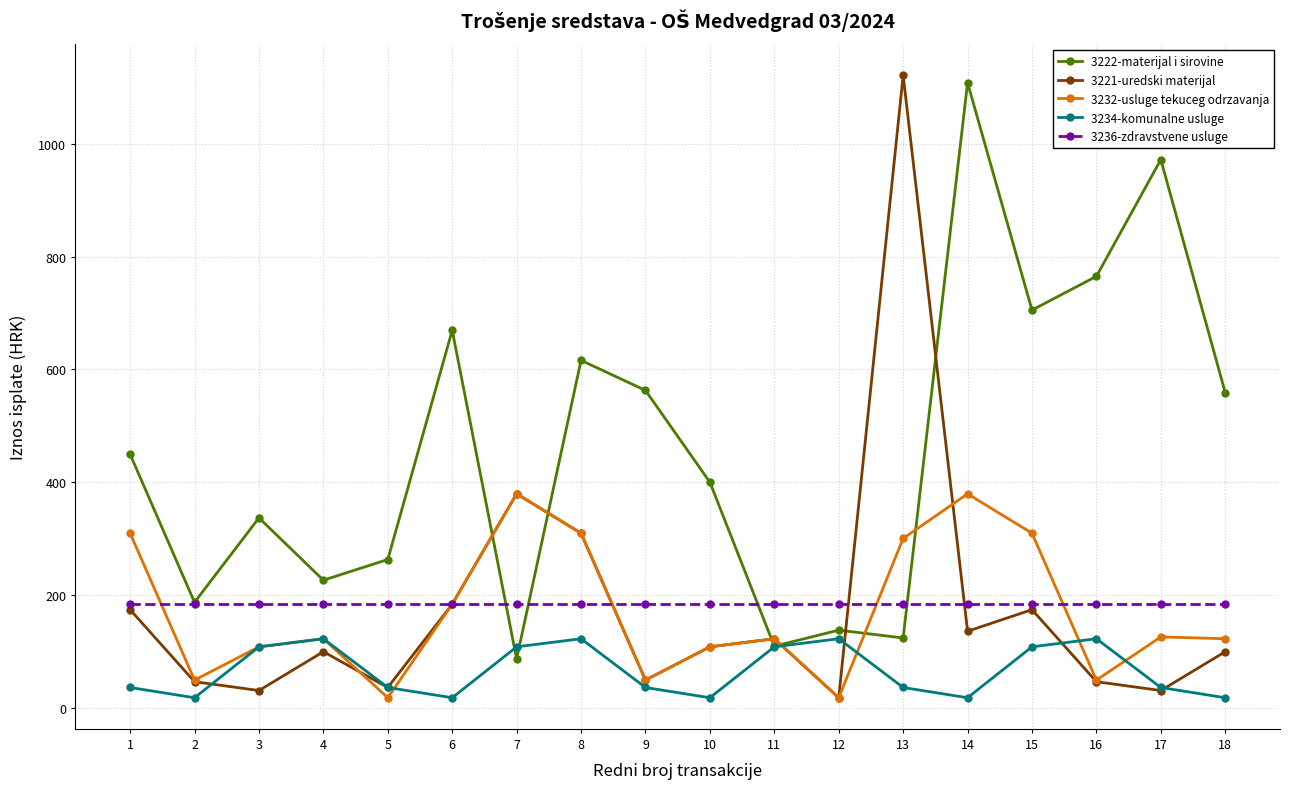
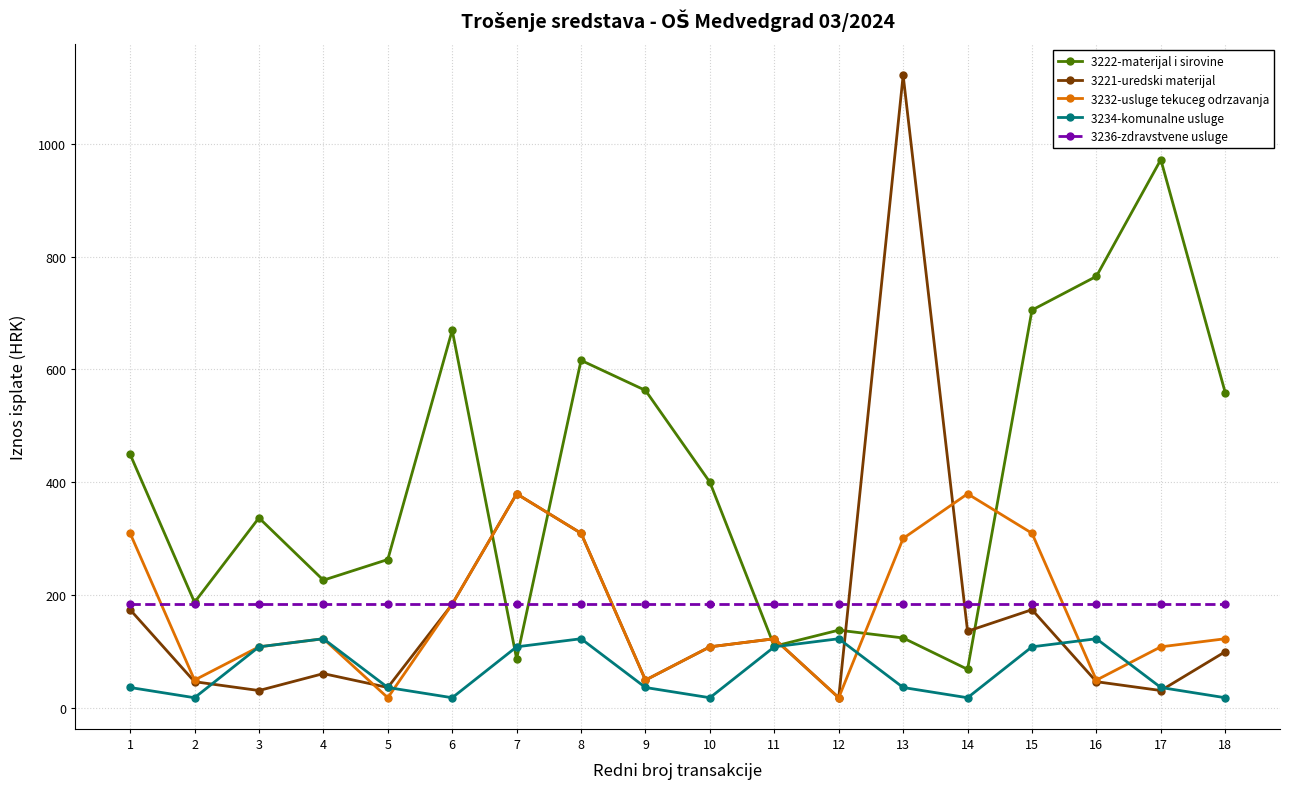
3221-uredski materijal, 4: 100 -> 60
3222-materijal i sirovine, 14: 1110 -> 70
3232-usluge tekuceg odrzavanja, 17: 130 -> 110
